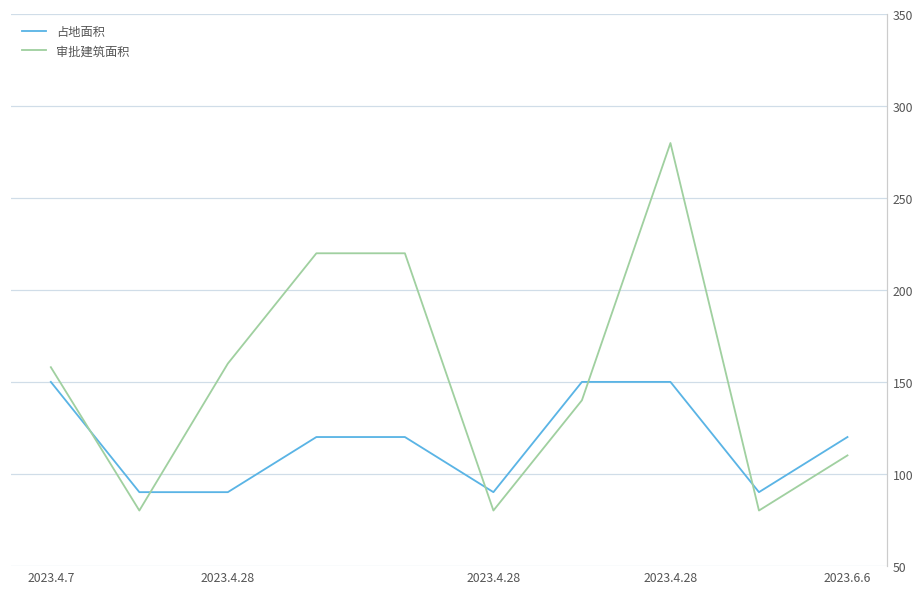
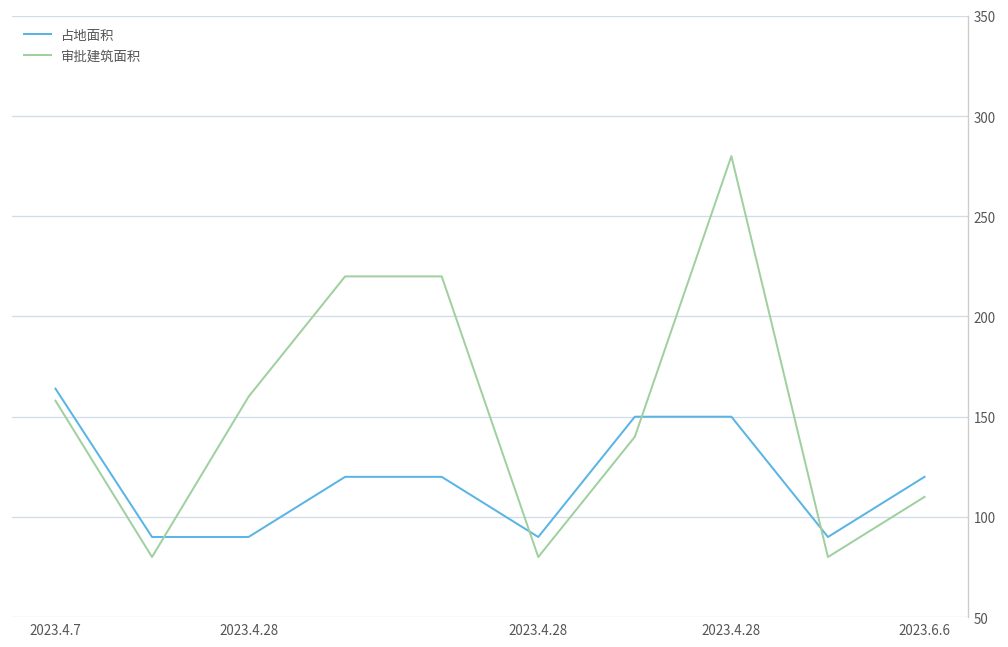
占地面积, 2023.4.7: 150 -> 164
